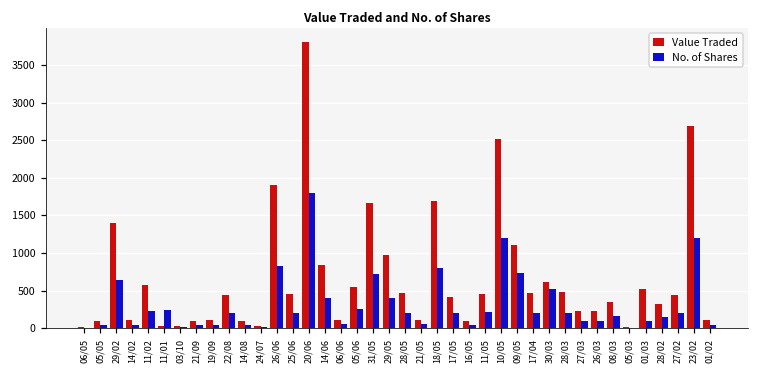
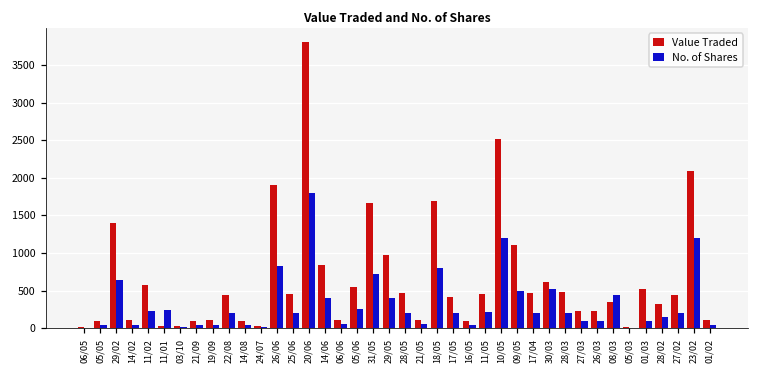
No. of Shares, 09/05: 700 -> 500
No. of Shares, 08/03: 200 -> 400
Value Traded, 23/02: 2700 -> 2100
